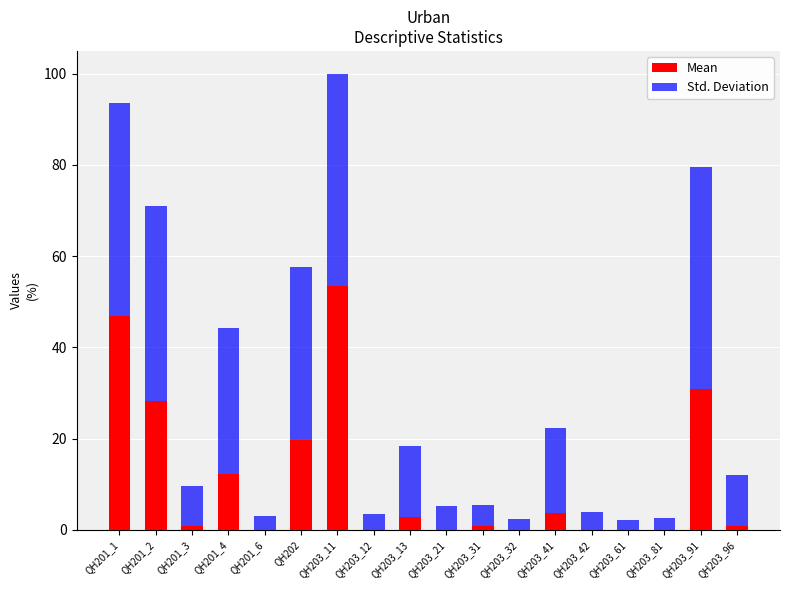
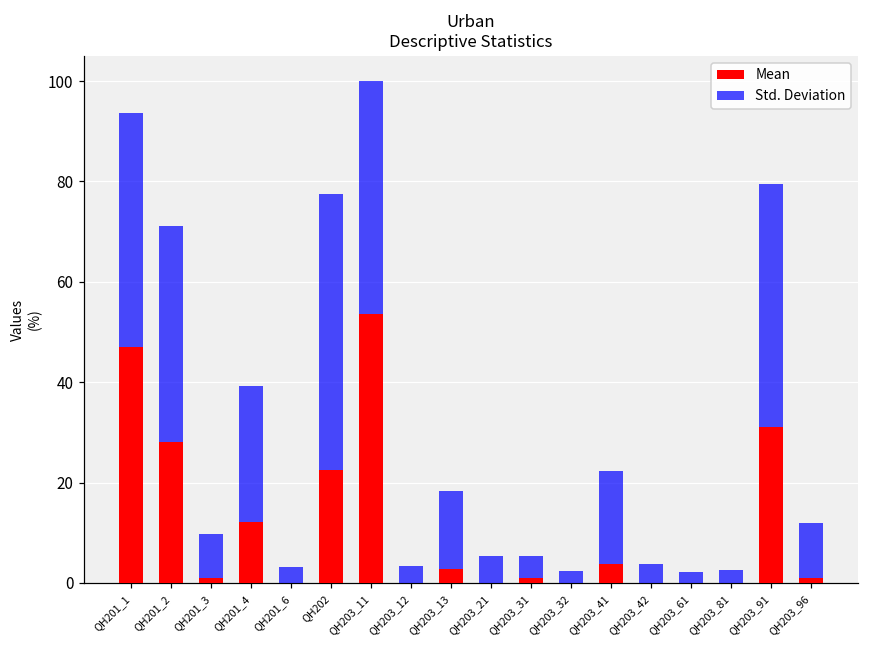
Std. Deviation, QH201_4: 32 -> 27
Mean, QH202: 20 -> 23
Std. Deviation, QH202: 38 -> 55
